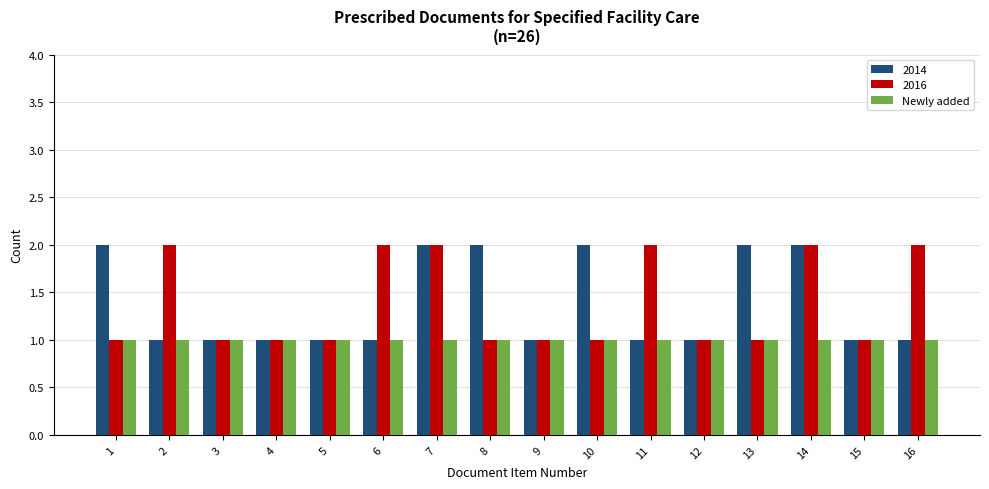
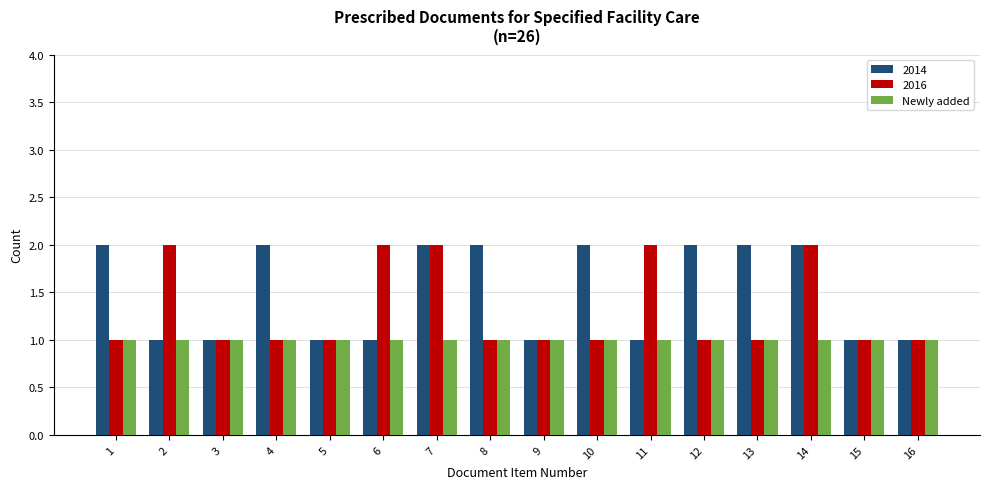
2014, 4: 1 -> 2
2014, 12: 1 -> 2
2016, 16: 2 -> 1
